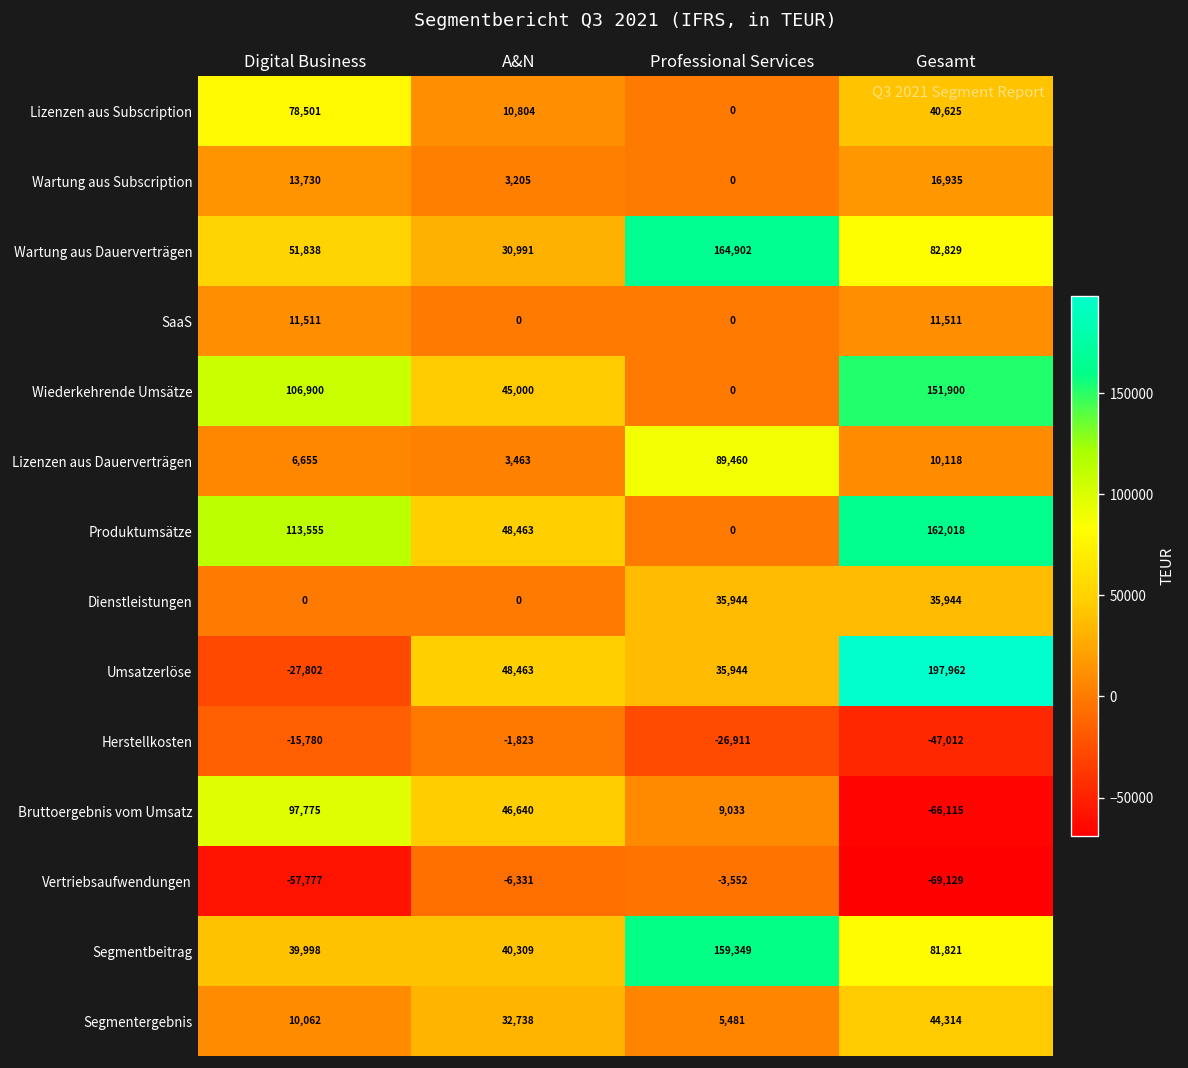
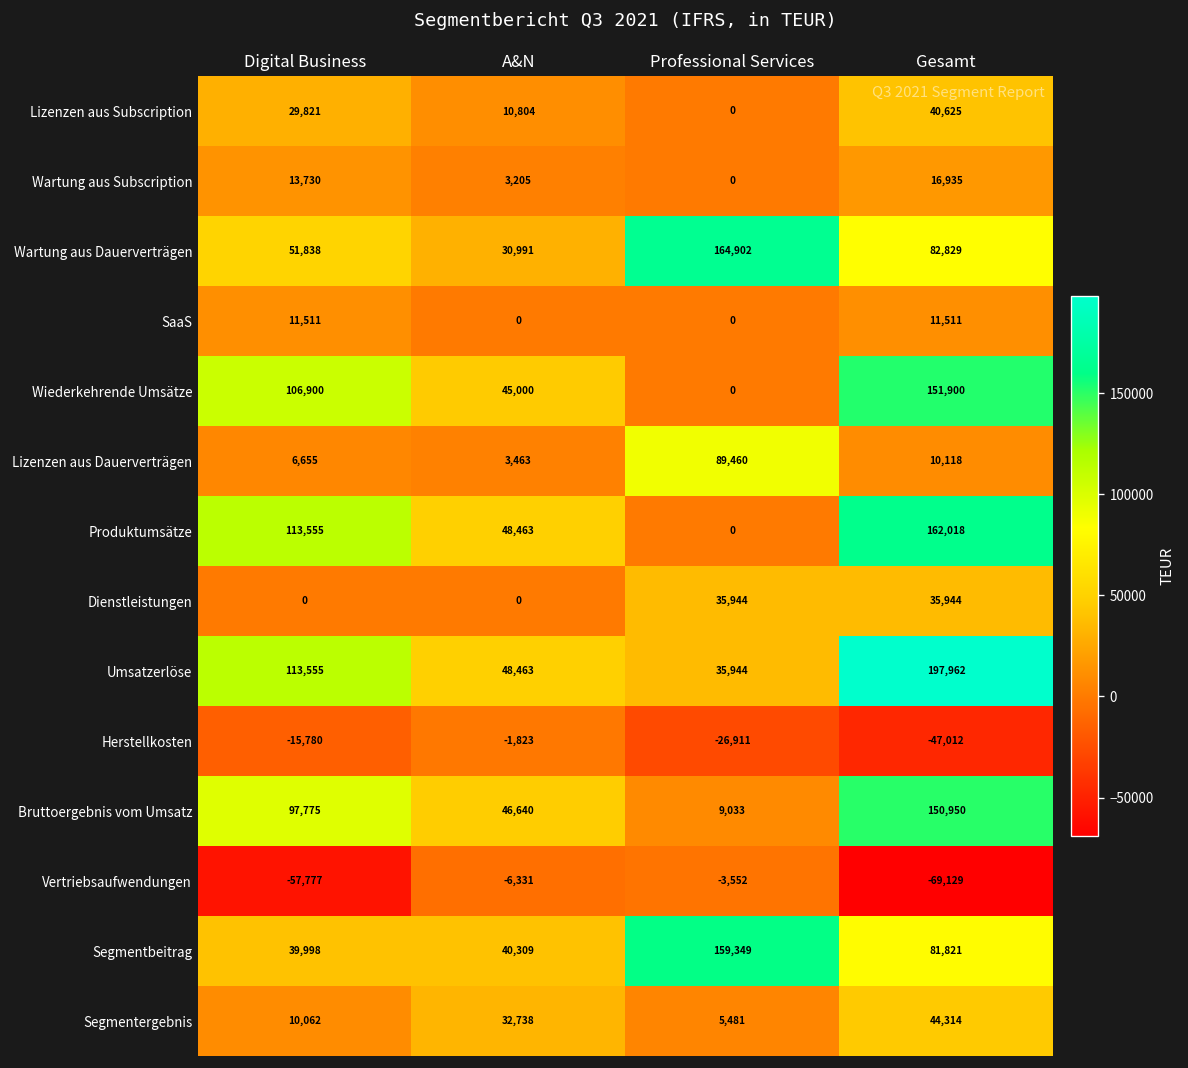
Lizenzen aus Subscription, Digital Business: 78,501 -> 29,821
Umsatzerlöse, Digital Business: -27,802 -> 113,555
Bruttoergebnis vom Umsatz, Gesamt: -66,115 -> 150,950
